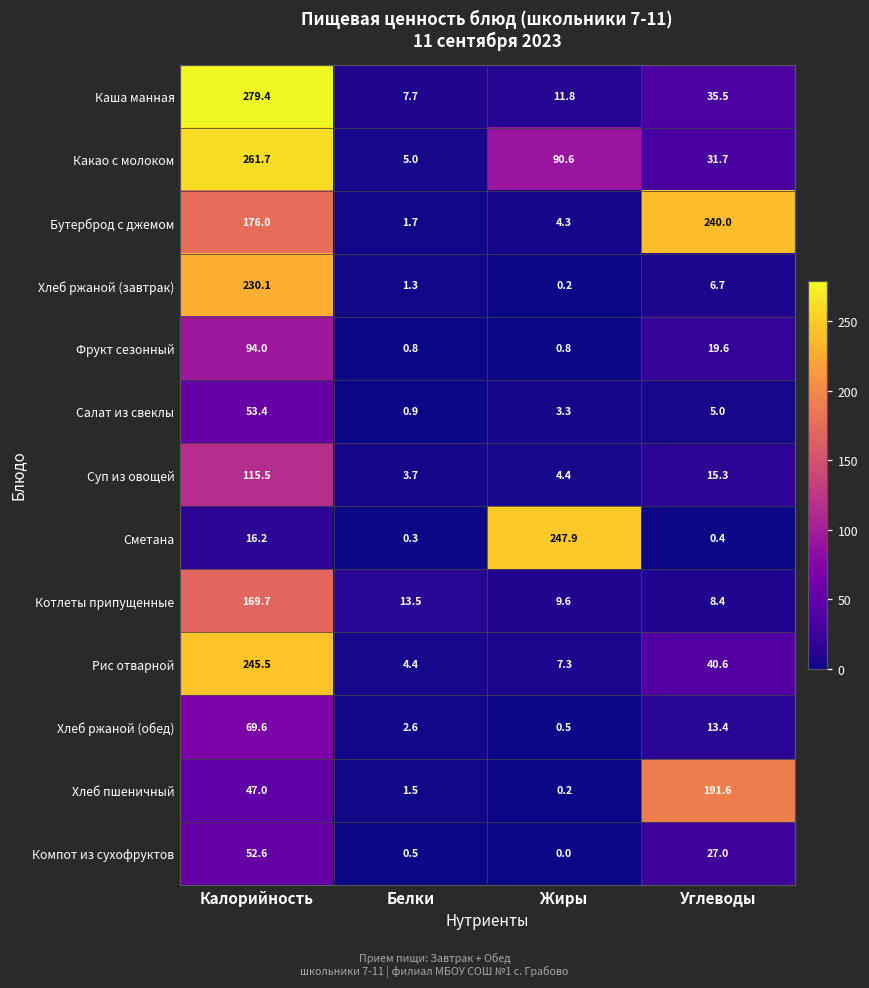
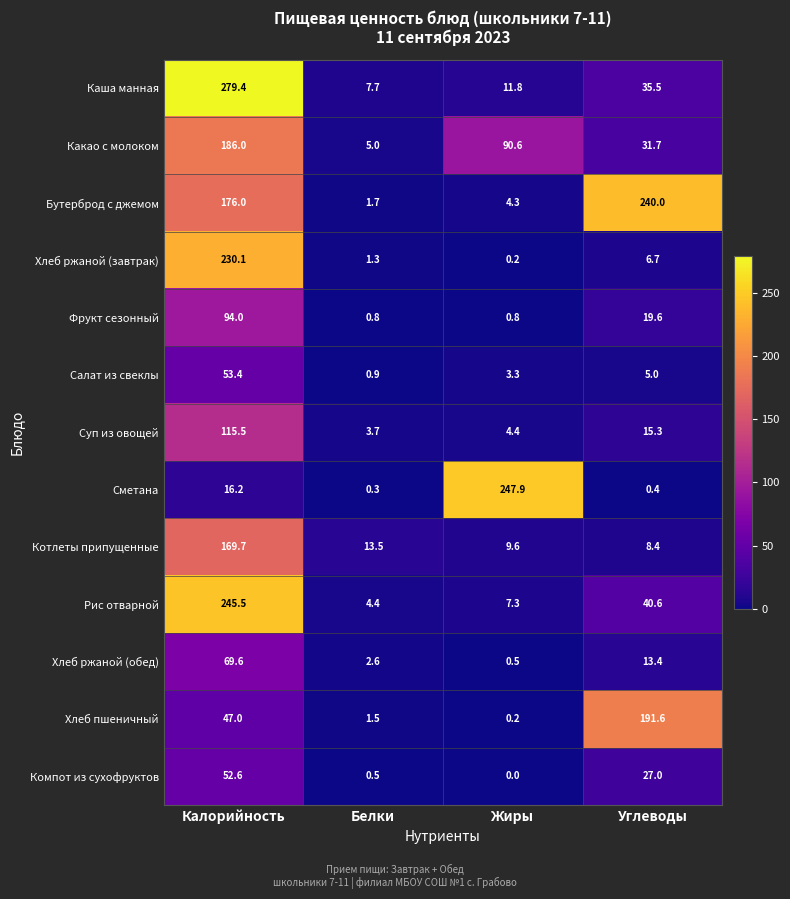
Какао с молоком, Калорийность: 261.7 -> 186.0
